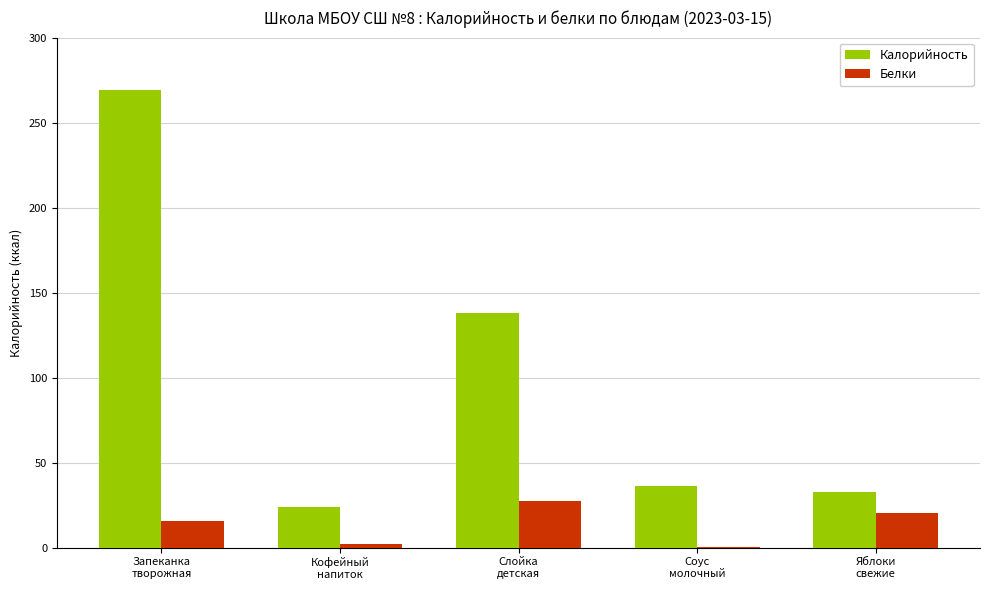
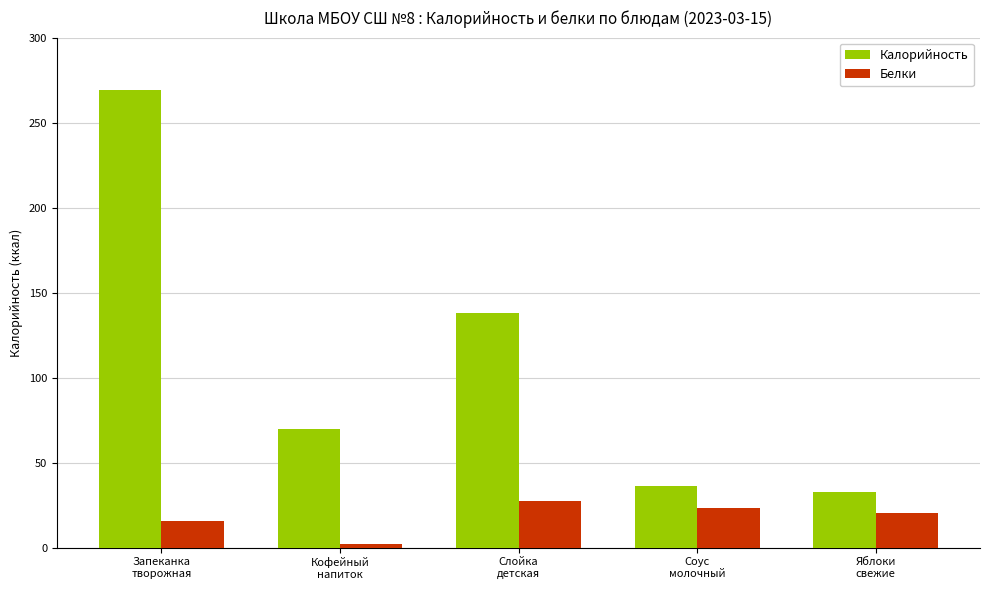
Калорийность, Кофейный напиток: 24 -> 70
Белки, Соус молочный: 1 -> 23
